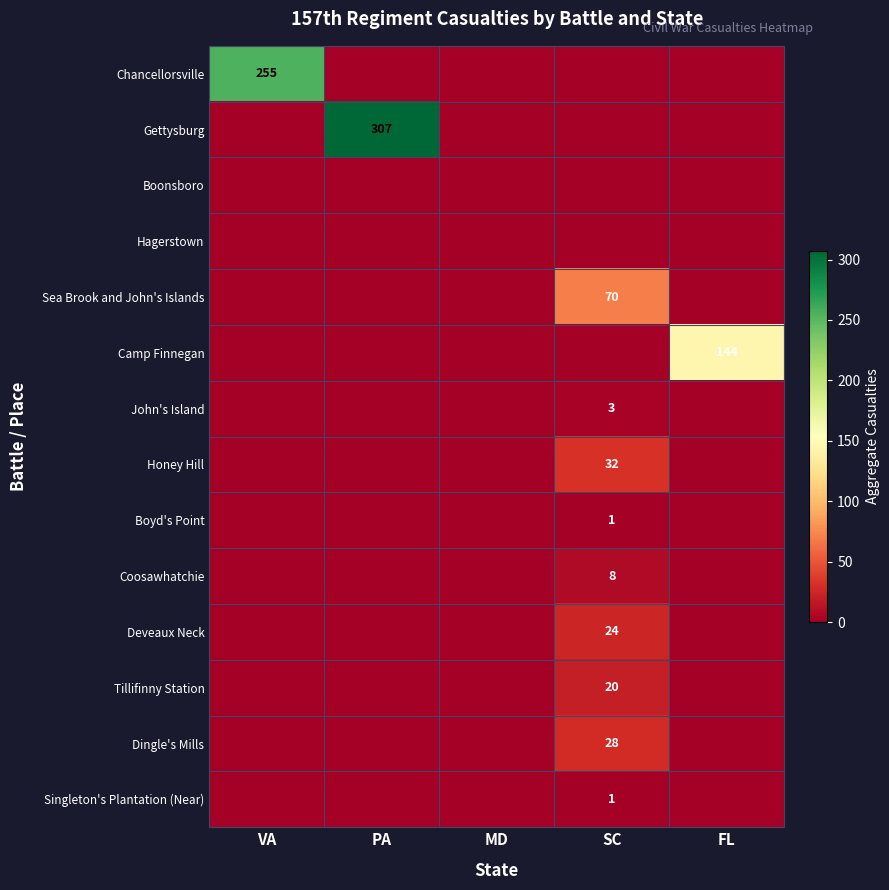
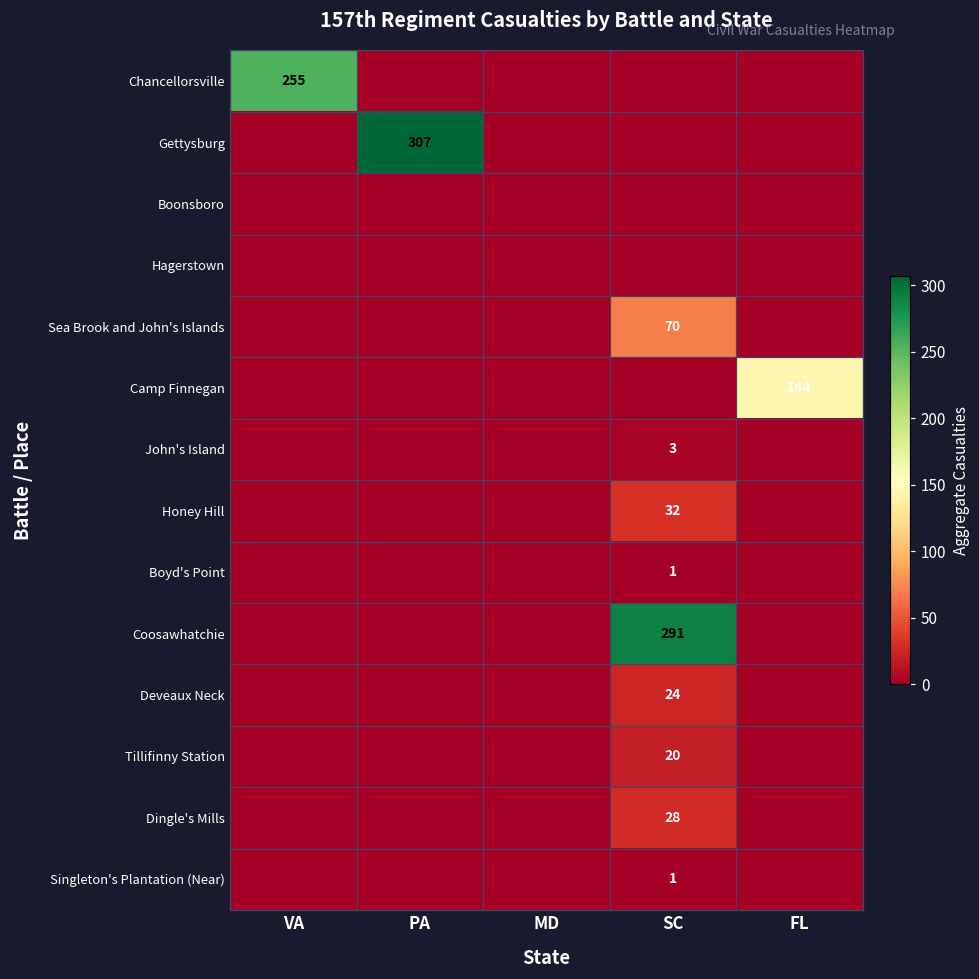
Coosawhatchie, SC: 8 -> 291
